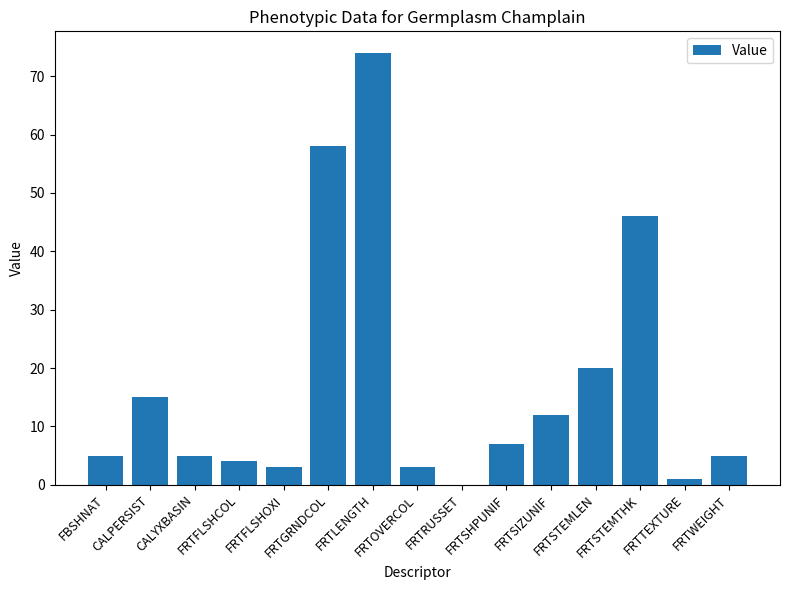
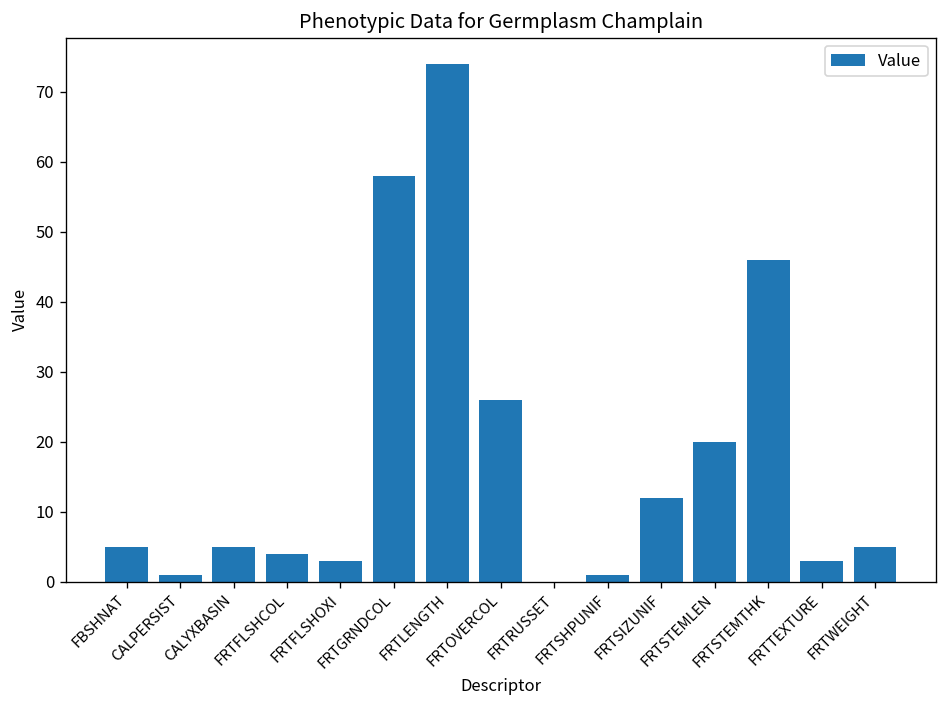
CALPERSIST: 15 -> 1
FRTOVERCOL: 3 -> 26
FRTSHPUNIF: 7 -> 1
FRTTEXTURE: 1 -> 3
